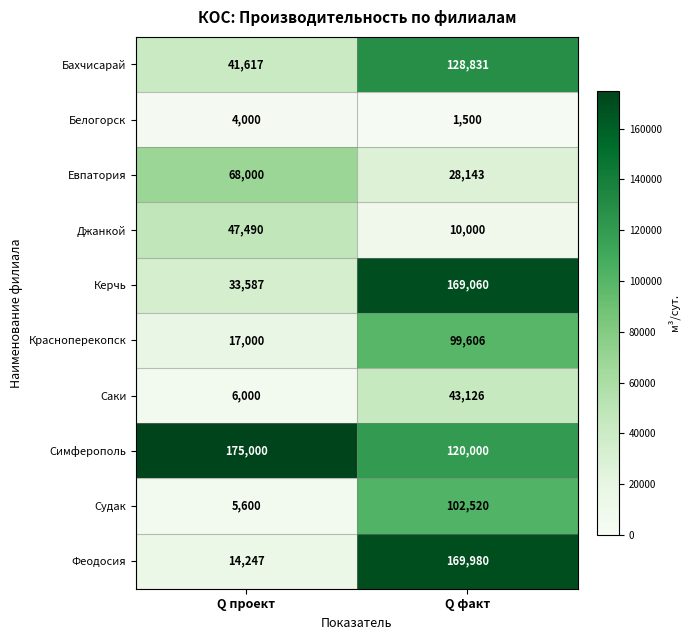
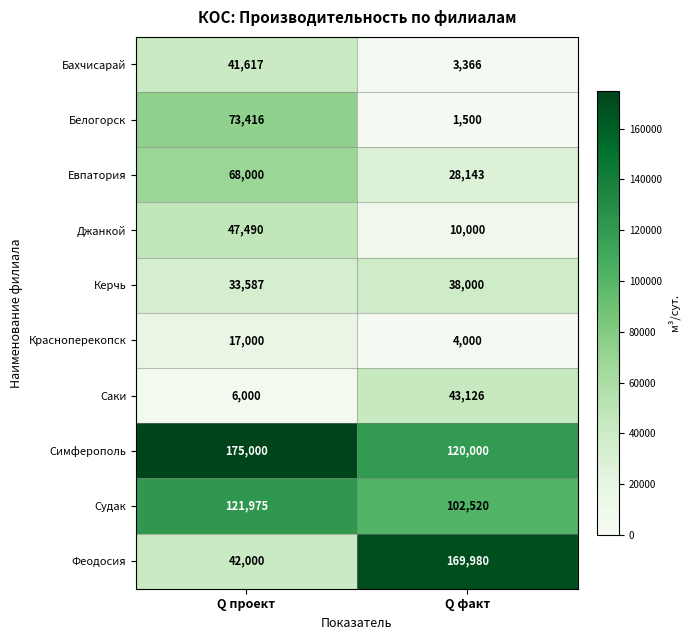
Бахчисарай, Q факт: 128,831 -> 3,366
Белогорск, Q проект: 4,000 -> 73,416
Керчь, Q факт: 169,060 -> 38,000
Красноперекопск, Q факт: 99,606 -> 4,000
Судак, Q проект: 5,600 -> 121,975
Феодосия, Q проект: 14,247 -> 42,000
